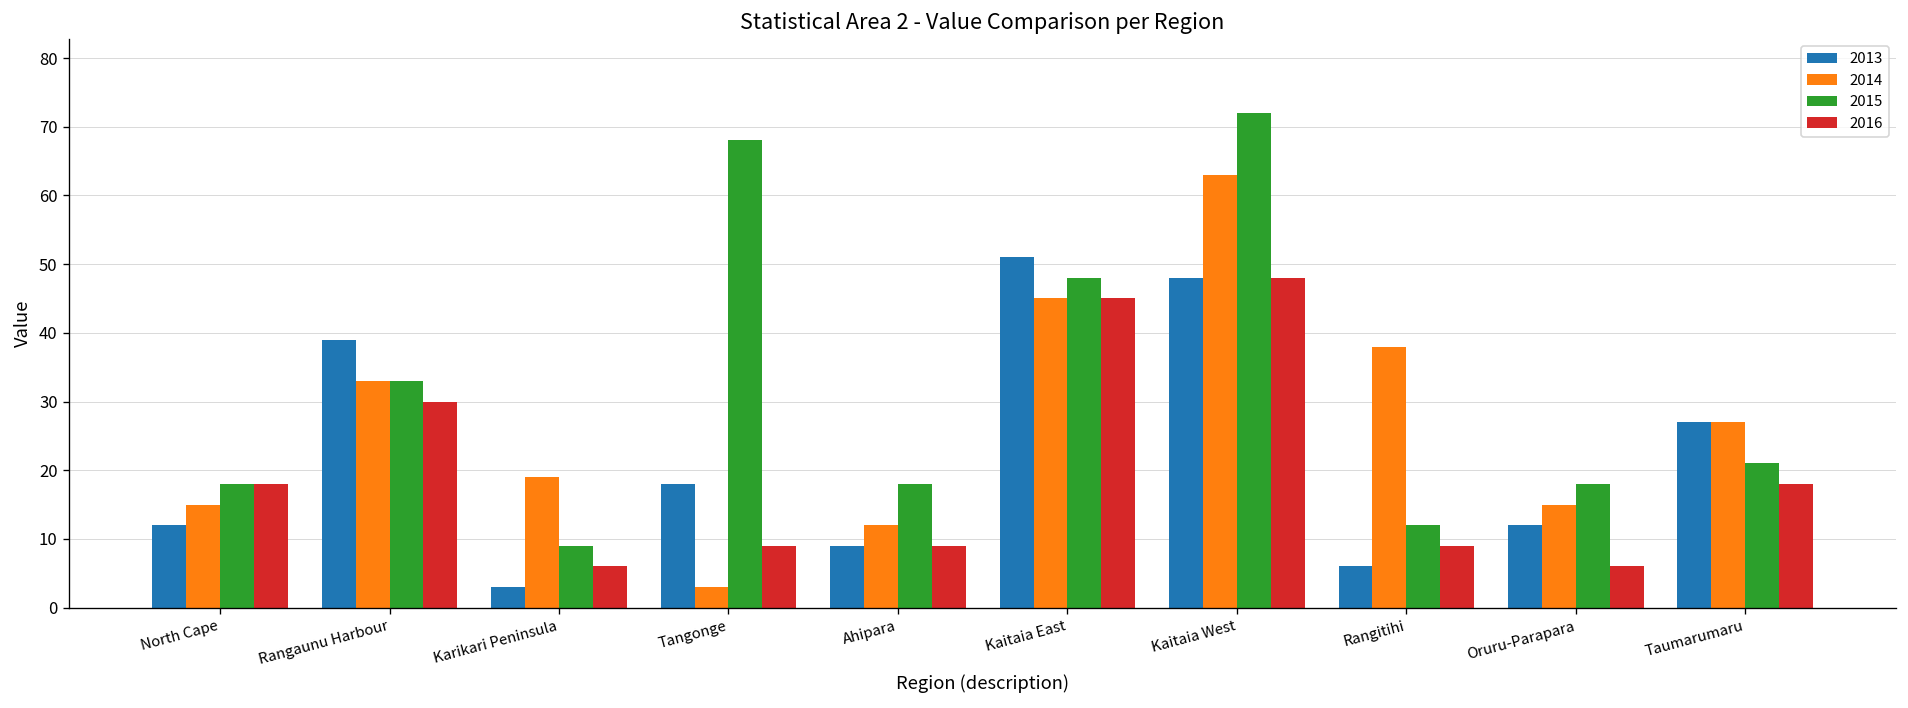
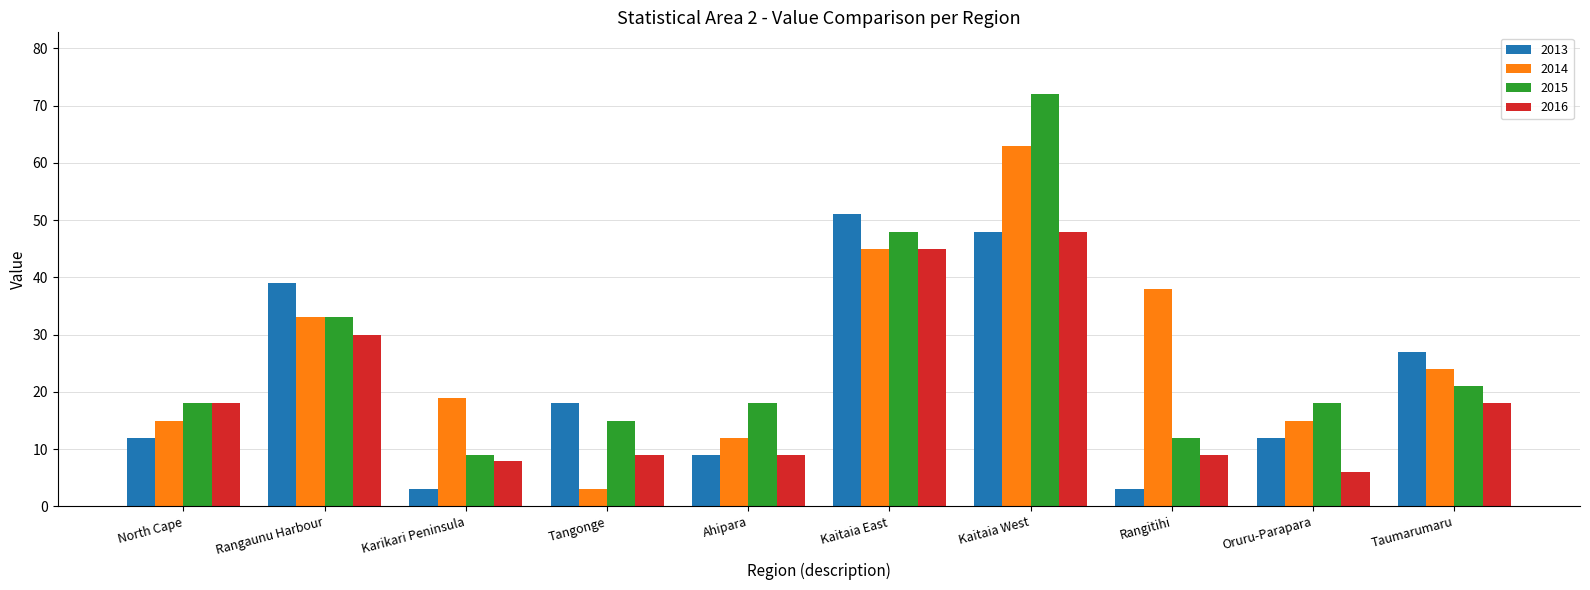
2016, Karikari Peninsula: 6 -> 8
2015, Tangonge: 68 -> 15
2013, Rangitihi: 6 -> 3
2014, Taumarumaru: 27 -> 24
